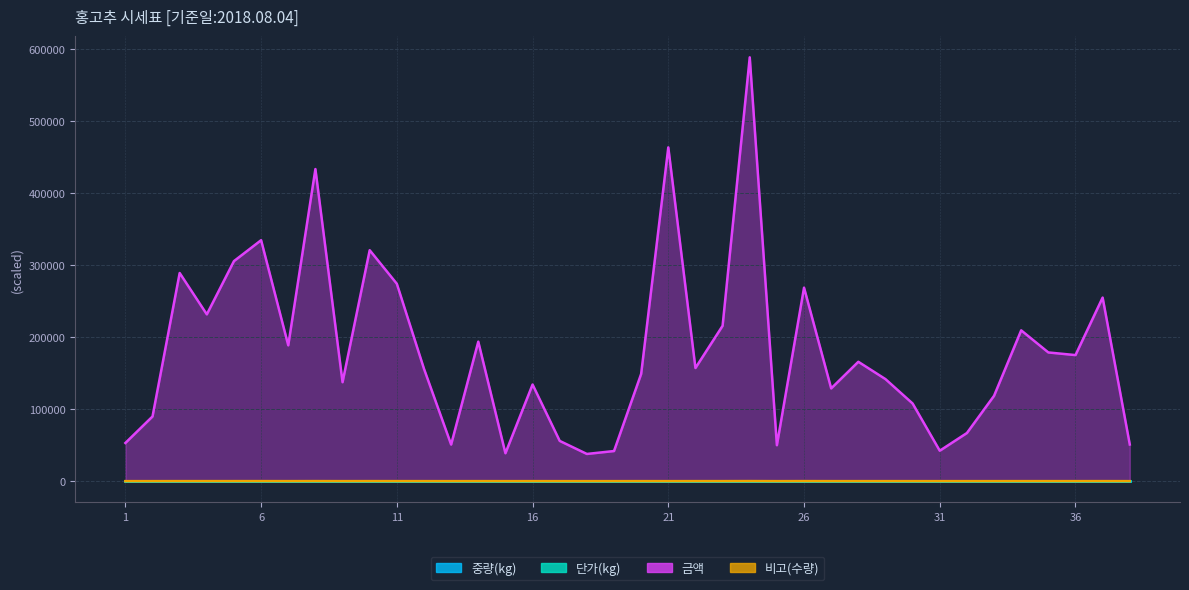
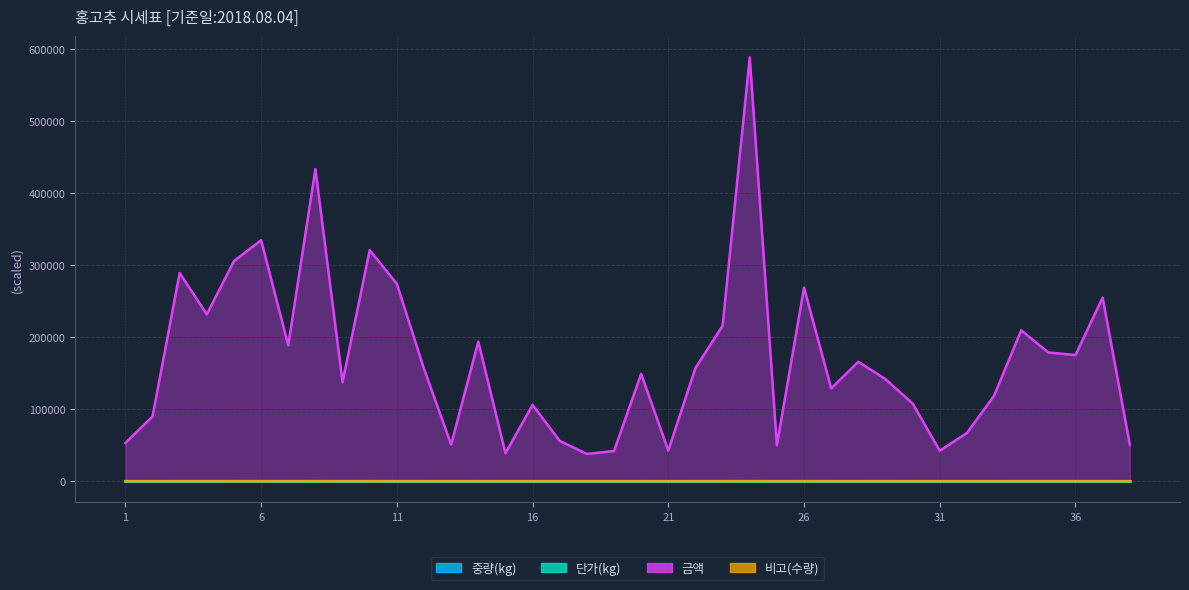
금액, 16: 130000 -> 110000
금액, 21: 460000 -> 40000
